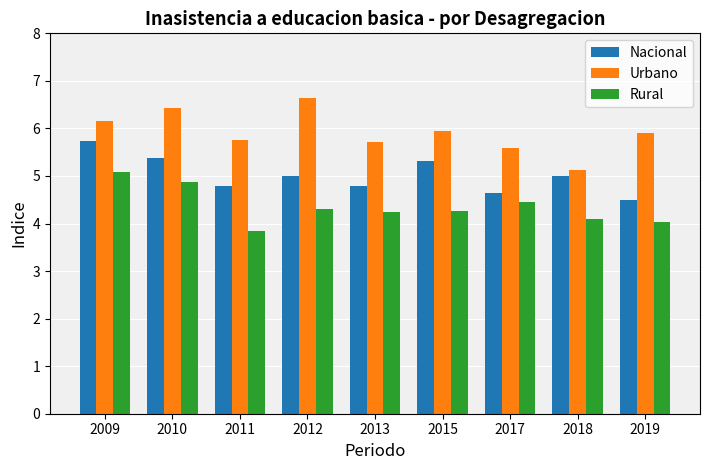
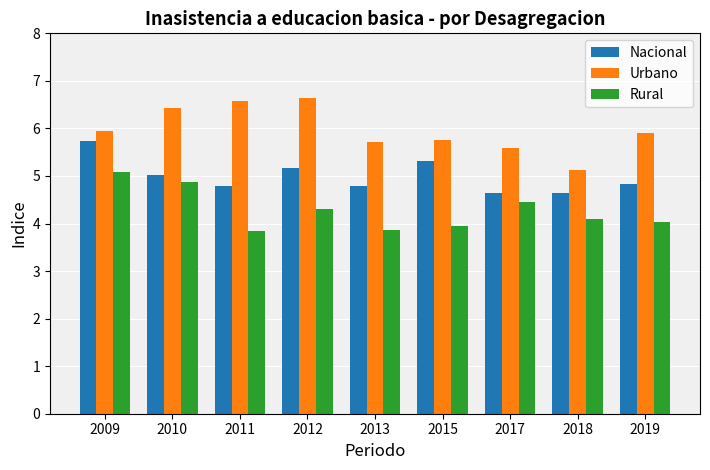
Urbano, 2009: 6.2 -> 5.9
Nacional, 2010: 5.4 -> 5.0
Urbano, 2011: 5.8 -> 6.6
Nacional, 2012: 5.0 -> 5.2
Rural, 2013: 4.3 -> 3.9
Urbano, 2015: 6.0 -> 5.8
Rural, 2015: 4.3 -> 3.9
Nacional, 2018: 5.0 -> 4.6
Nacional, 2019: 4.5 -> 4.8
